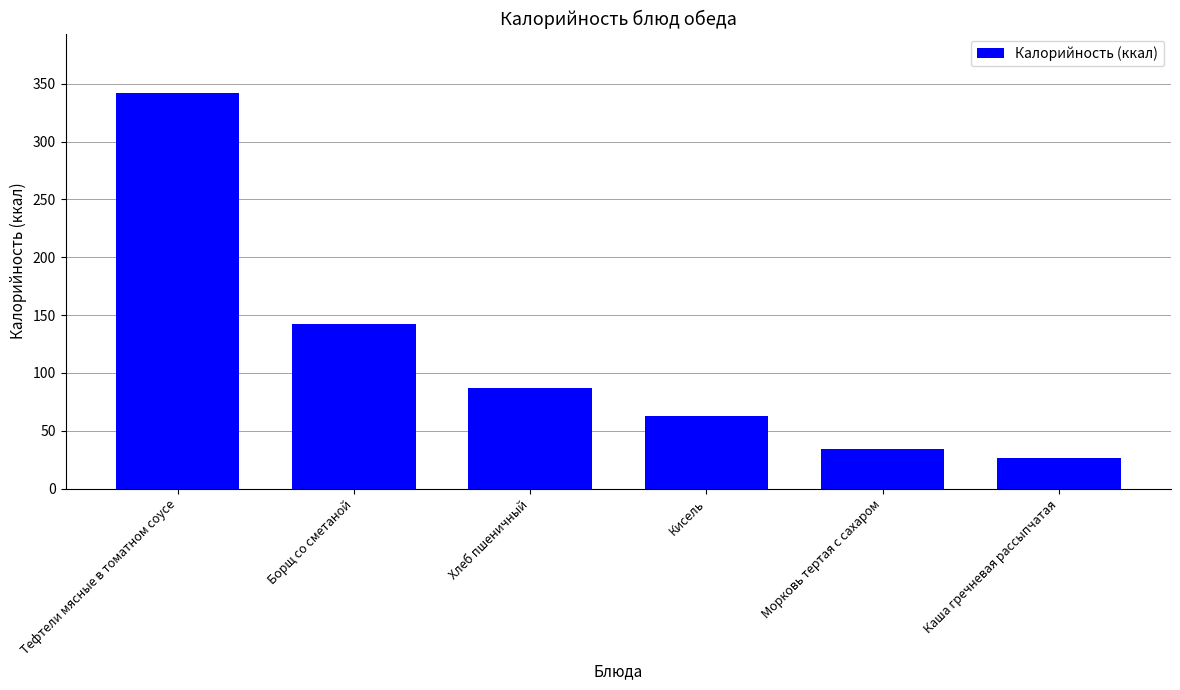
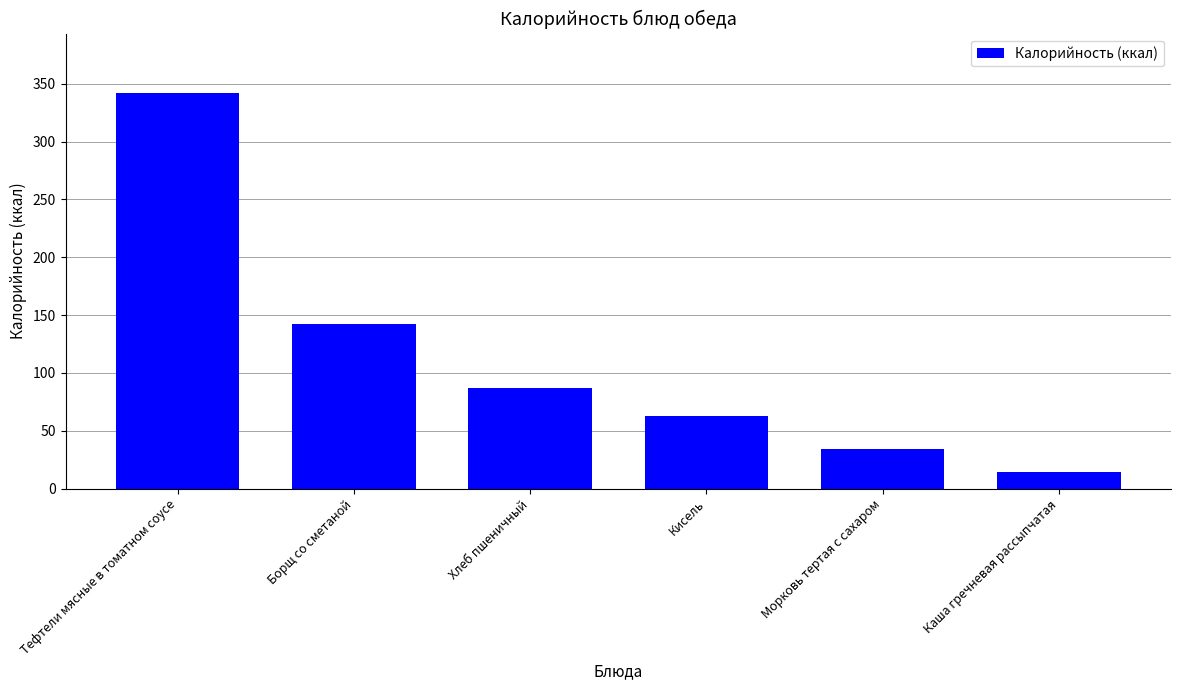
Каша гречневая рассыпчатая: 27 -> 14
